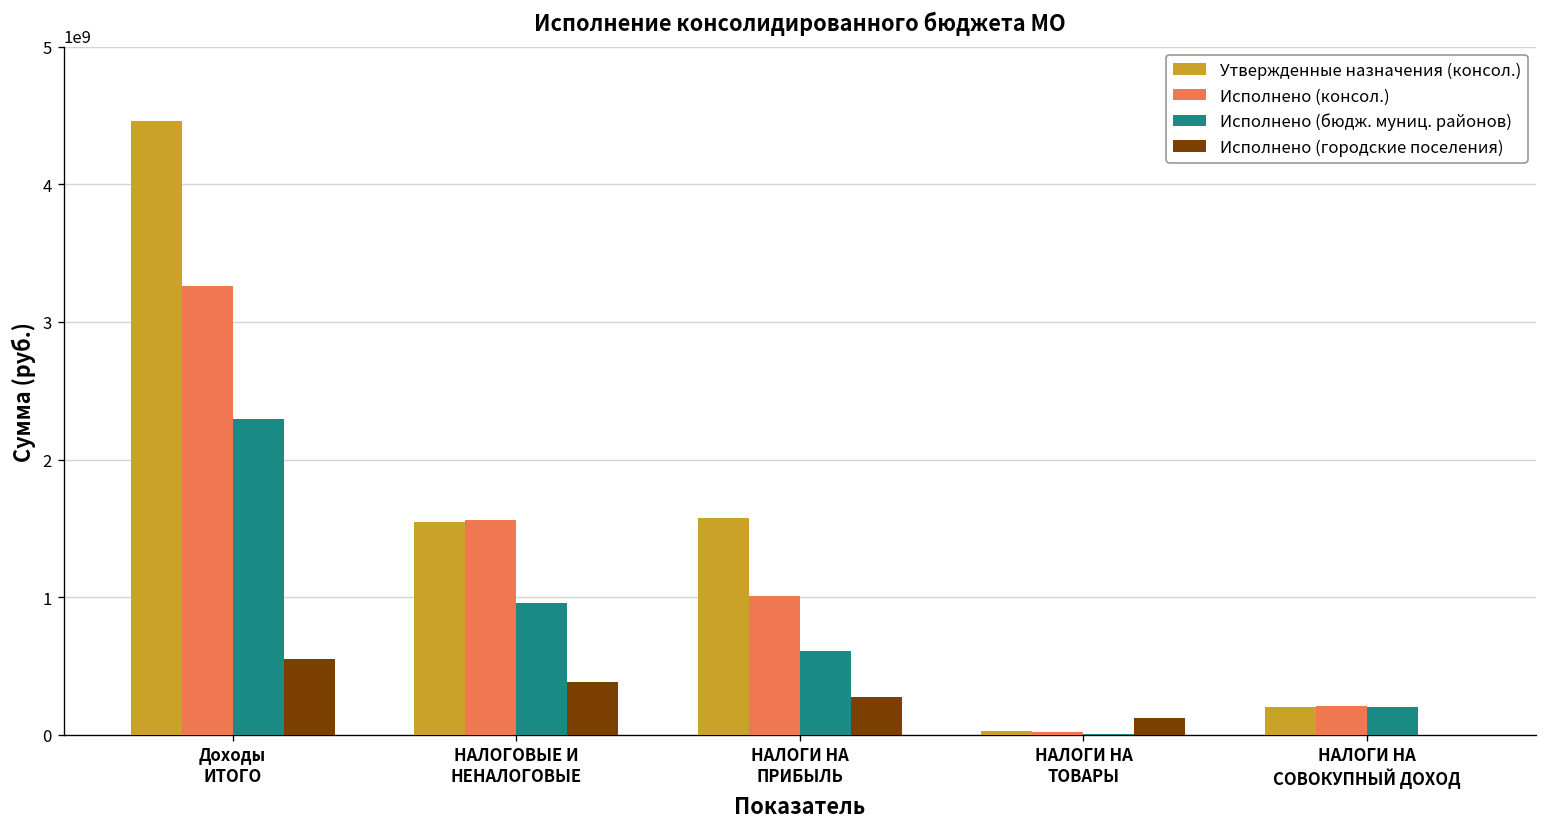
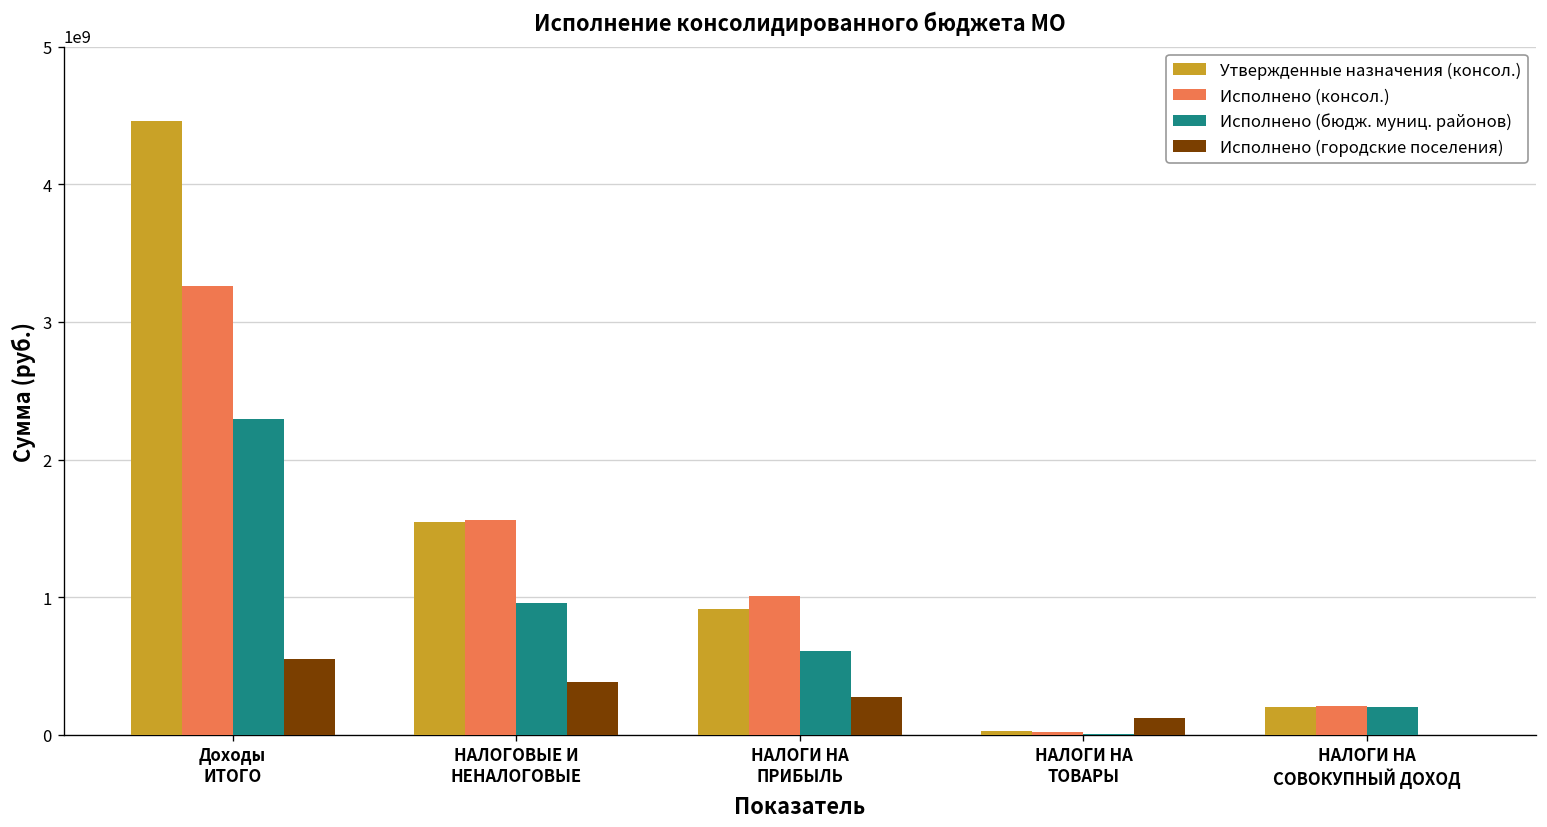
Утвержденные назначения (консол.), НАЛОГИ НА ПРИБЫЛЬ: 1580000000 -> 920000000
